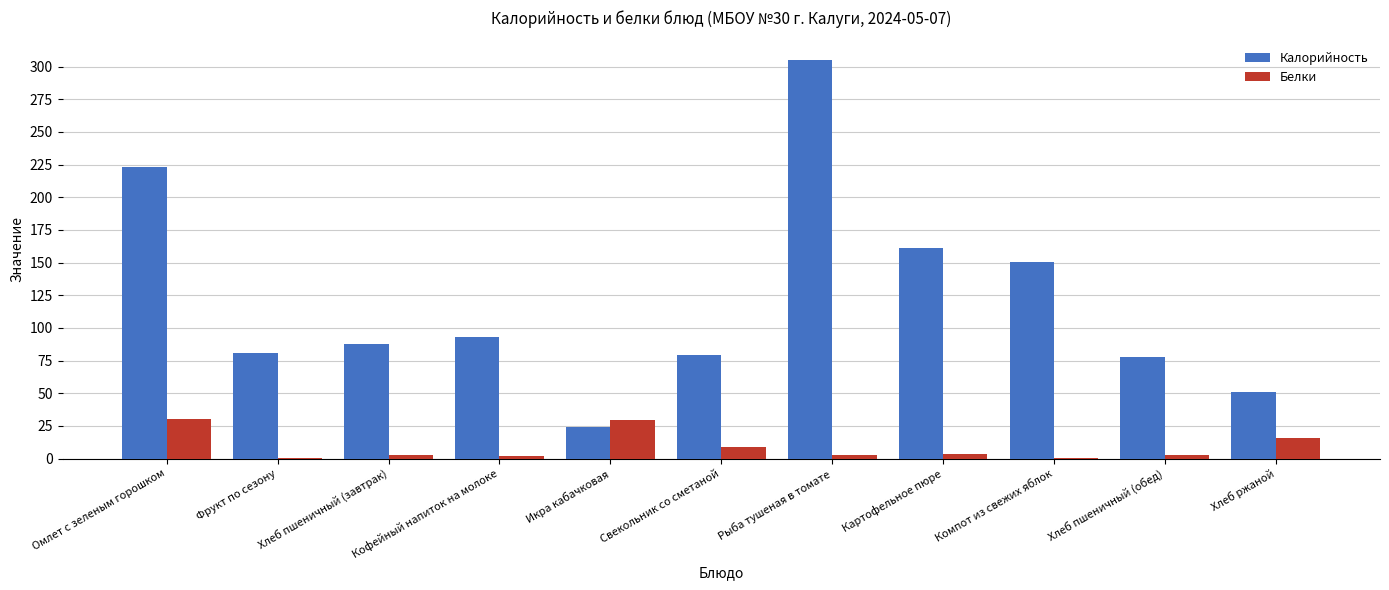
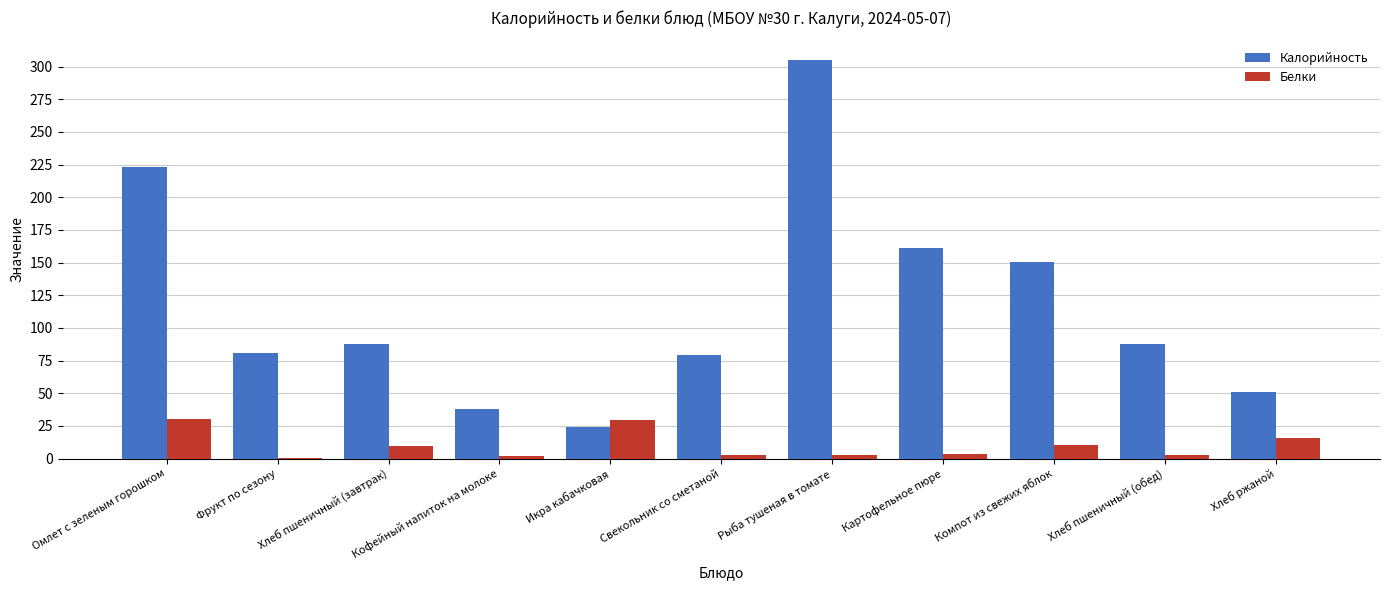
Белки, Хлеб пшеничный (завтрак): 3 -> 10
Калорийность, Кофейный напиток на молоке: 93 -> 38
Белки, Свекольник со сметаной: 9 -> 2
Белки, Компот из свежих яблок: 0 -> 10
Калорийность, Хлеб пшеничный (обед): 78 -> 88
